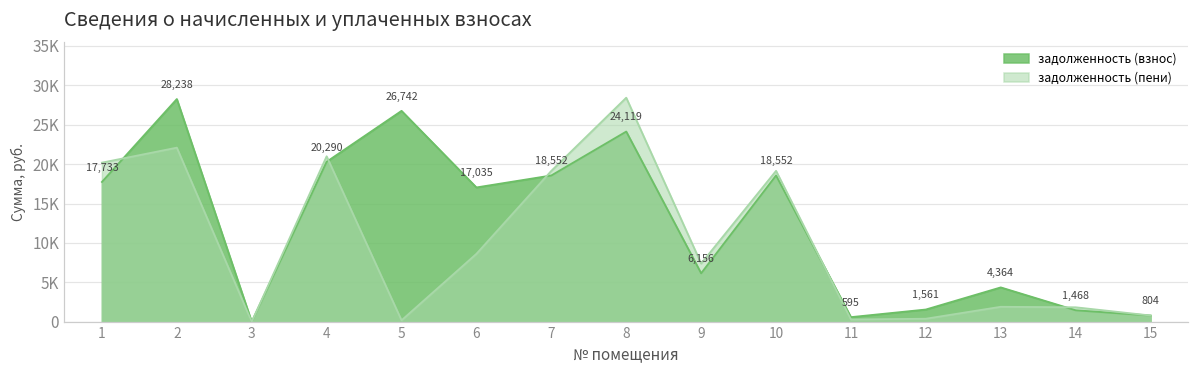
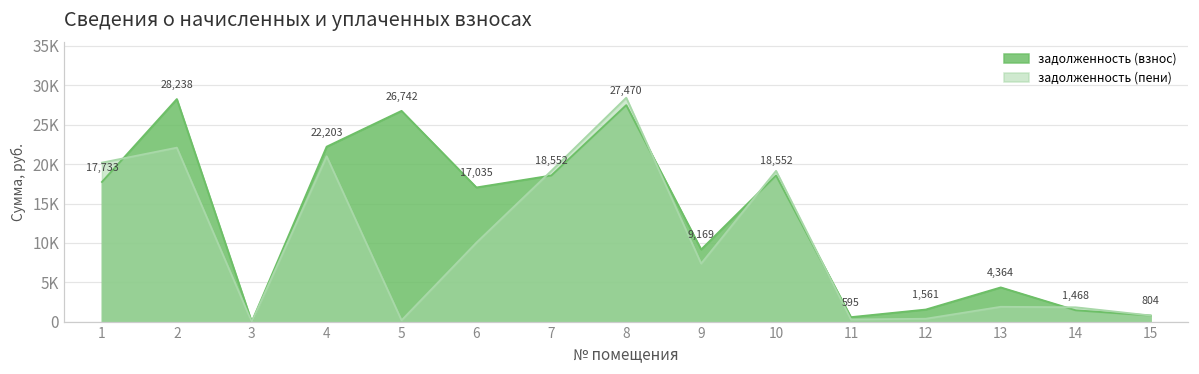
задолженность (взнос), 4: 20,290 -> 22,203
задолженность (пени), 6: 9000 -> 10000
задолженность (взнос), 8: 24,119 -> 27,470
задолженность (взнос), 9: 6,156 -> 9,169
